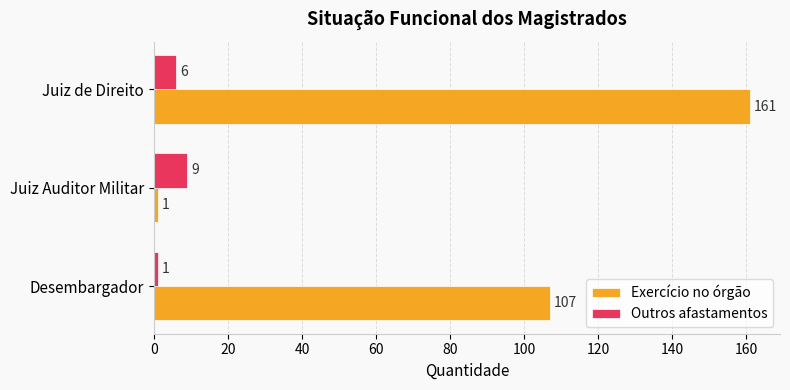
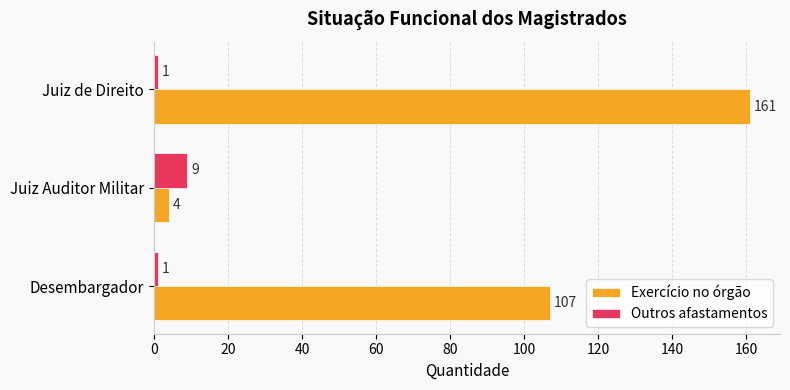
Outros afastamentos, Juiz de Direito: 6 -> 1
Exercício no órgão, Juiz Auditor Militar: 1 -> 4
